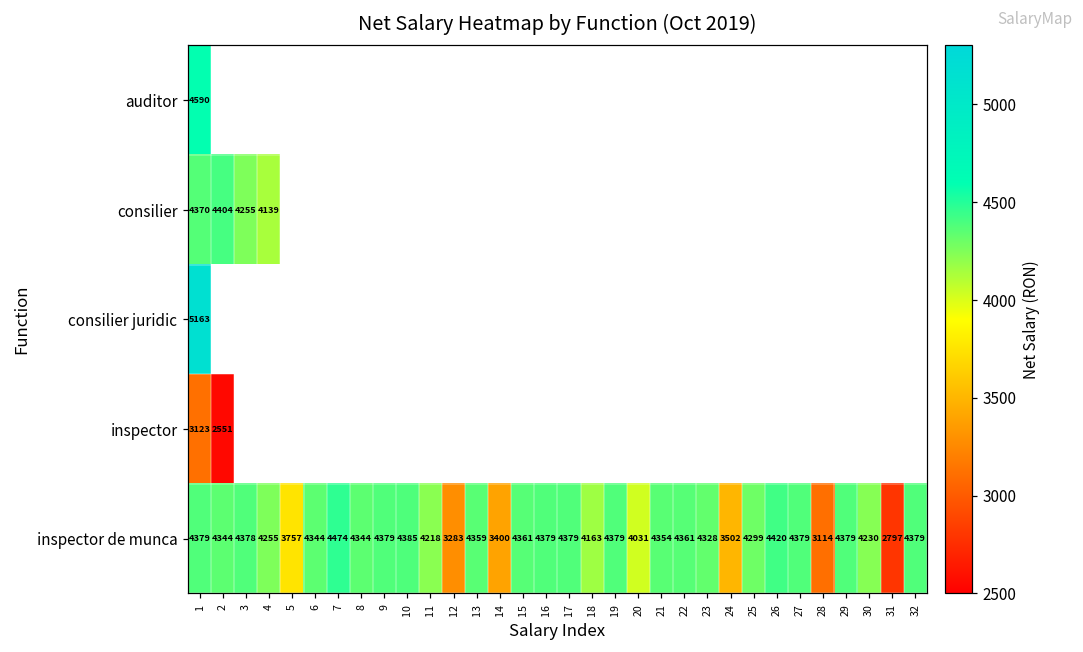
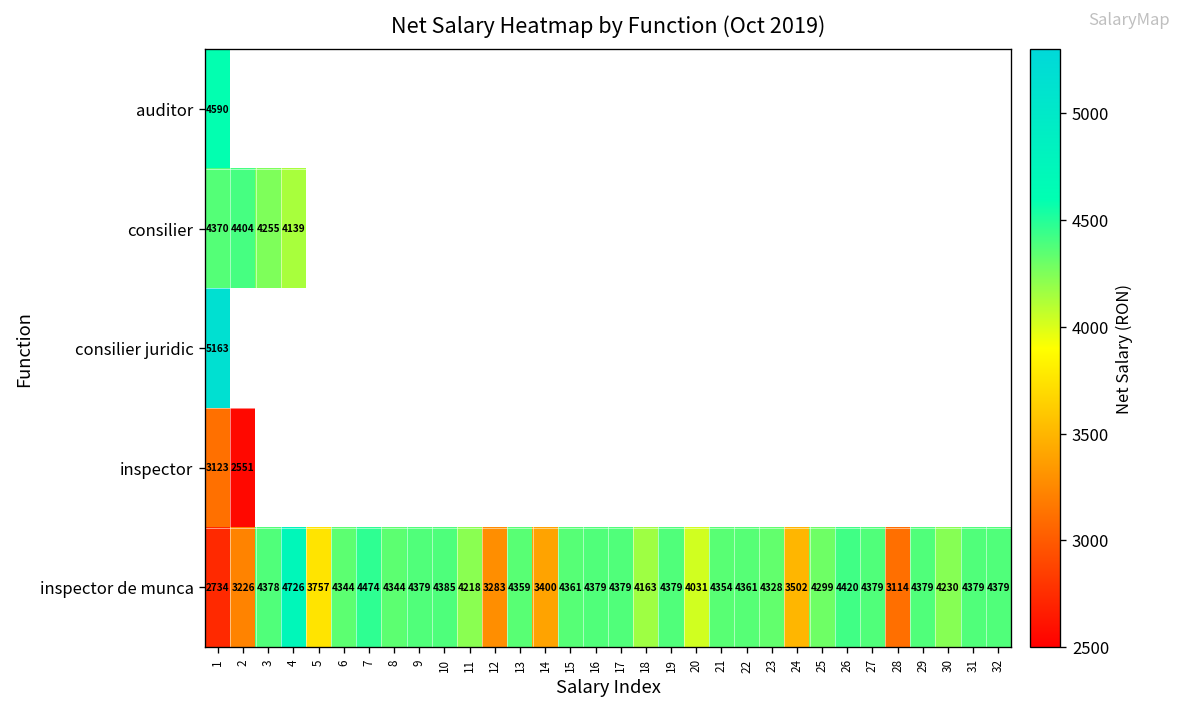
inspector de munca, 1: 4379 -> 2734
inspector de munca, 2: 4344 -> 3226
inspector de munca, 4: 4255 -> 4726
inspector de munca, 31: 2797 -> 4379
